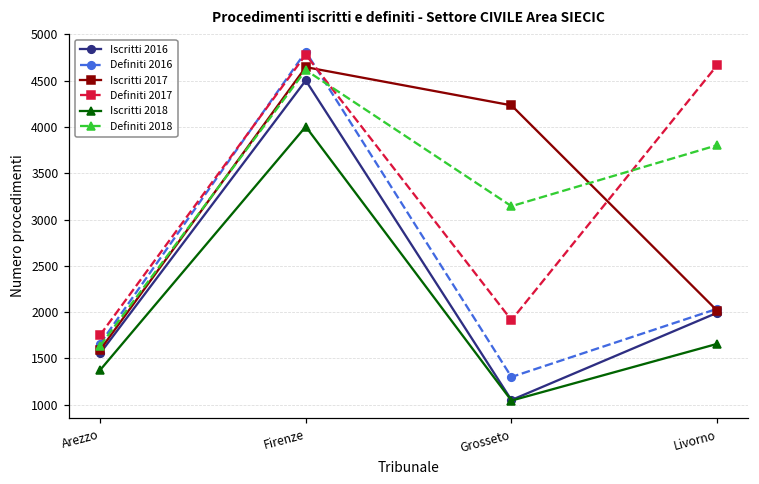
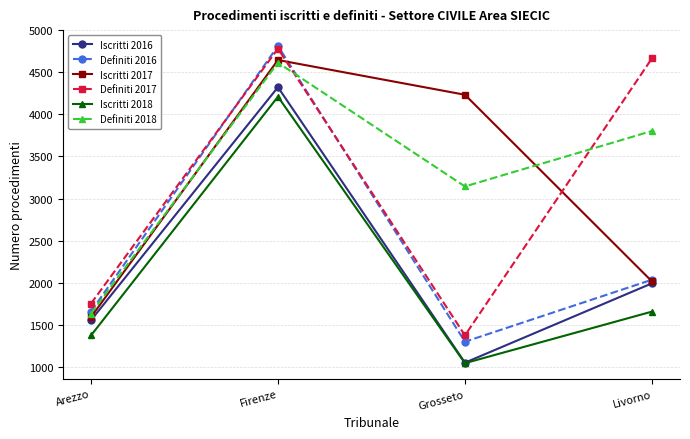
Iscritti 2016, Firenze: 4500 -> 4300
Iscritti 2018, Firenze: 4000 -> 4200
Definiti 2017, Grosseto: 1900 -> 1400
